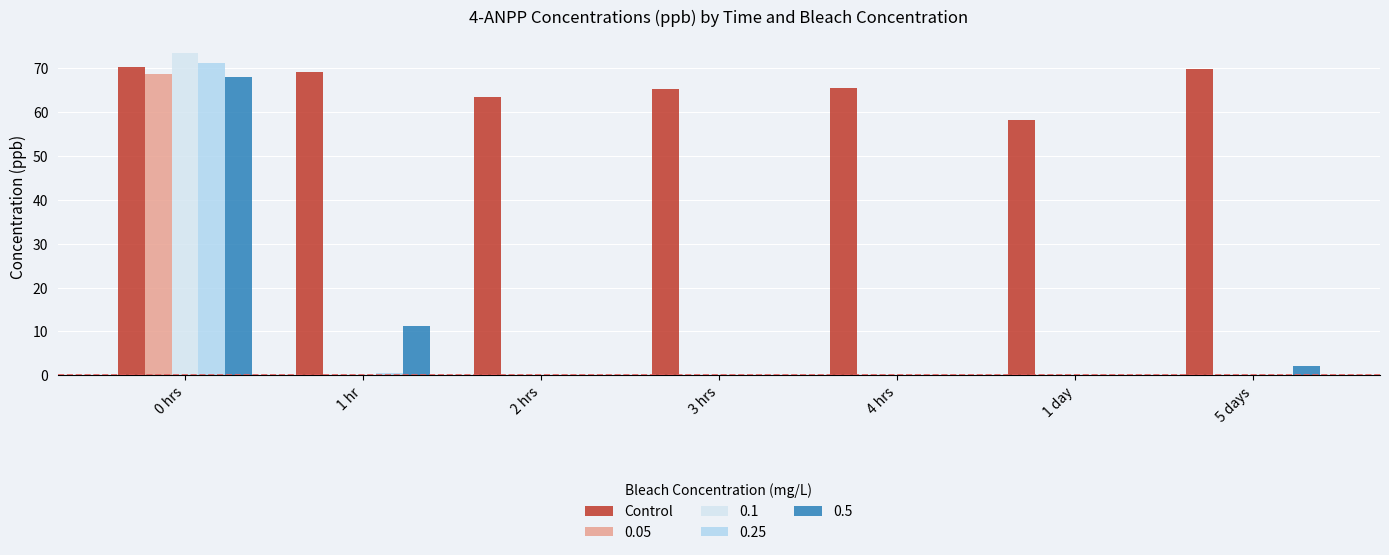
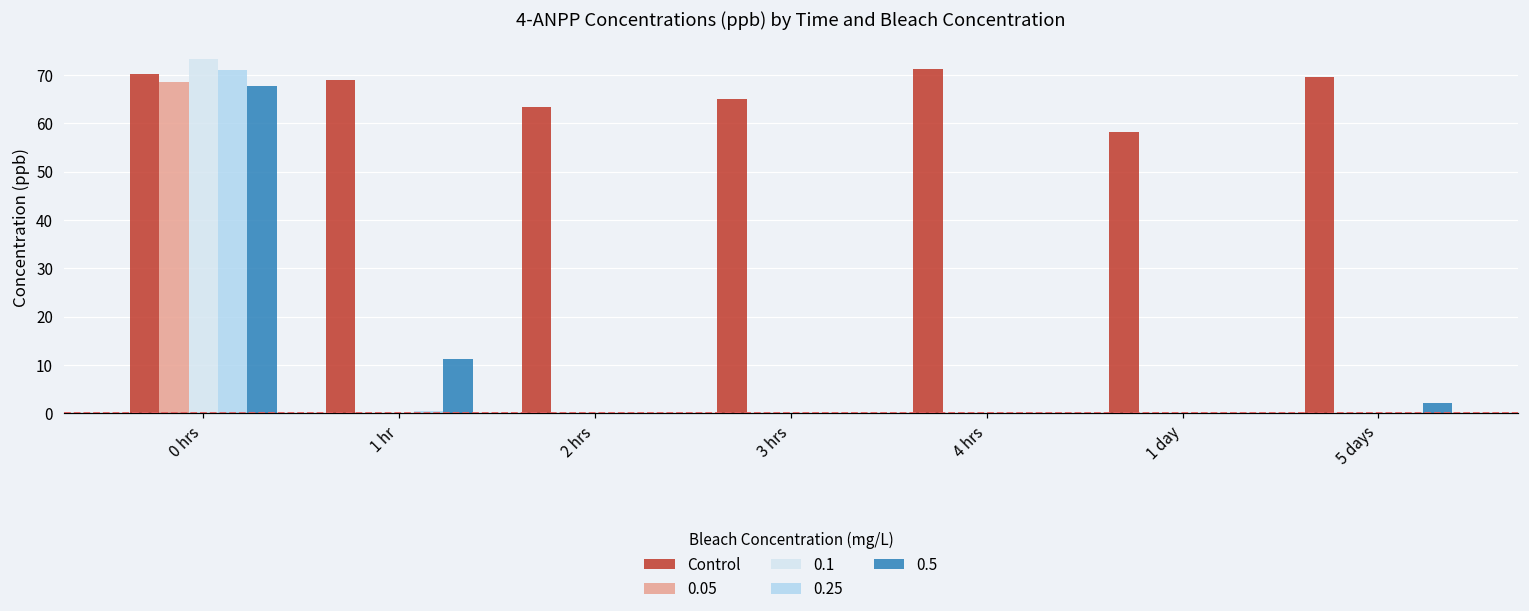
Control, 4 hrs: 65 -> 71
